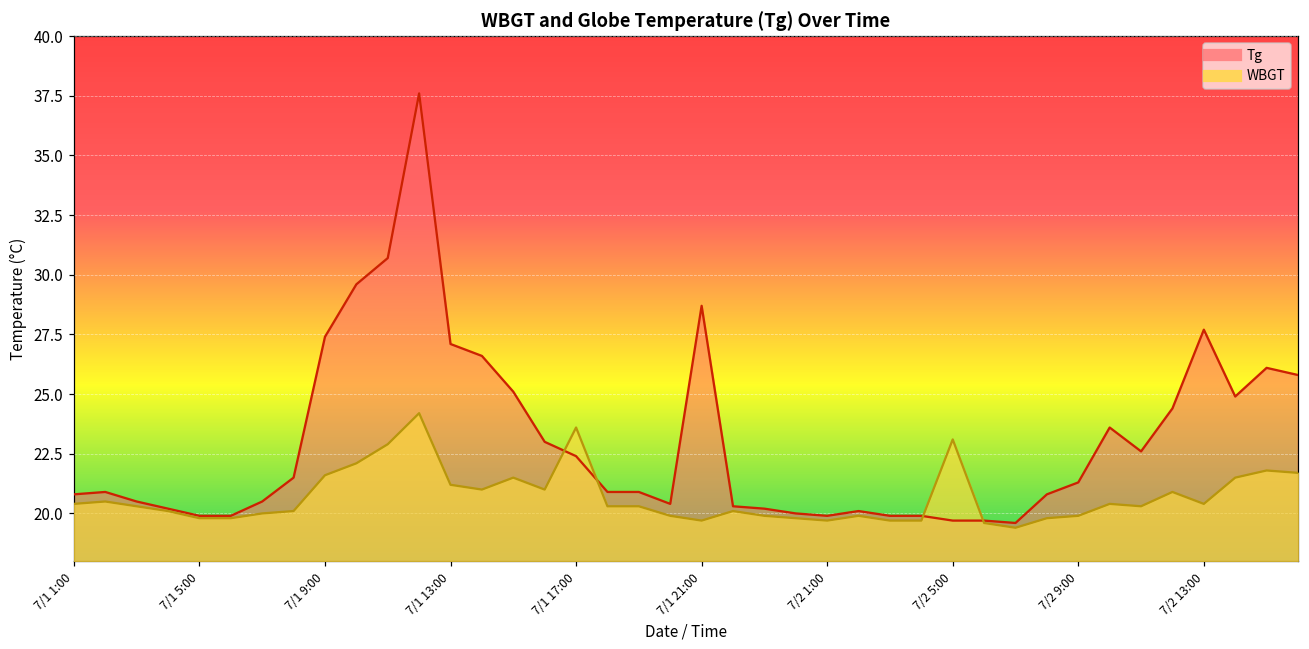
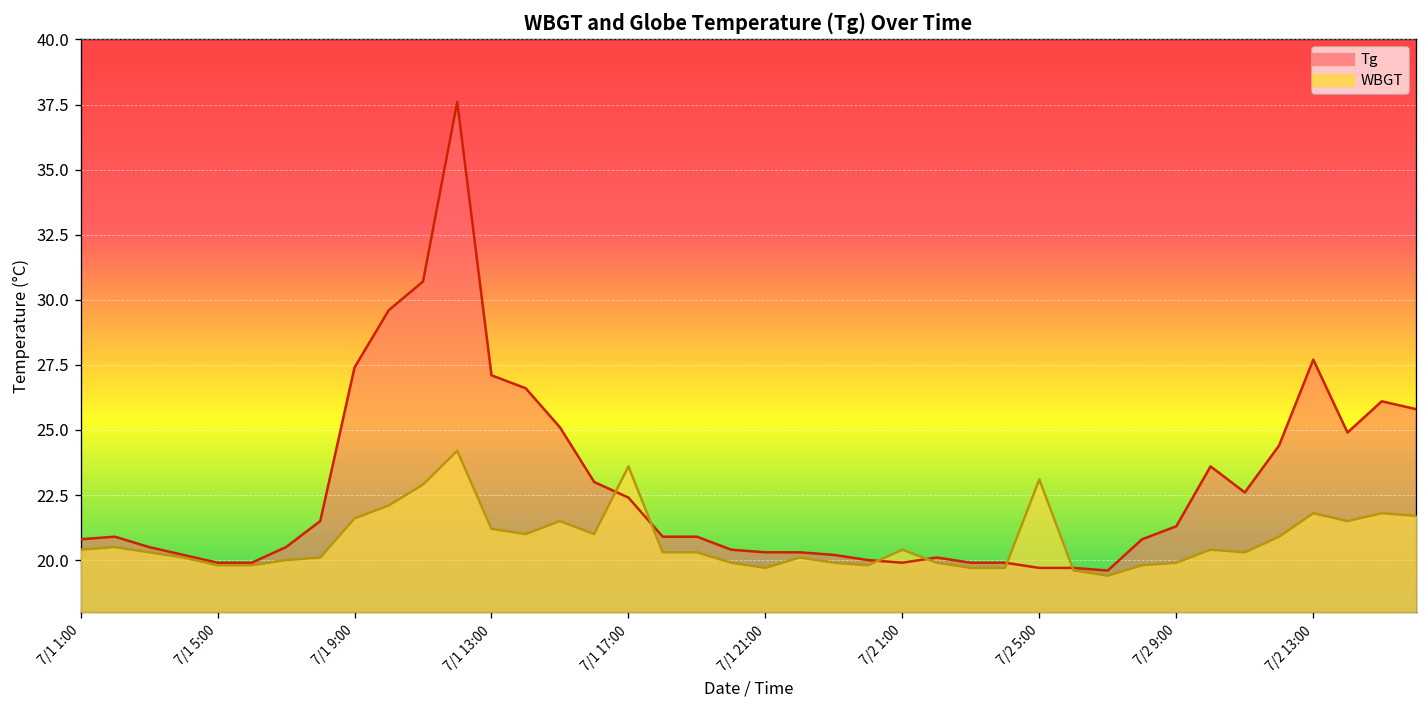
Tg, 7/1 21:00: 28.7 -> 20.3
WBGT, 7/2 1:00: 19.7 -> 20.4
WBGT, 7/2 13:00: 20.4 -> 21.8
